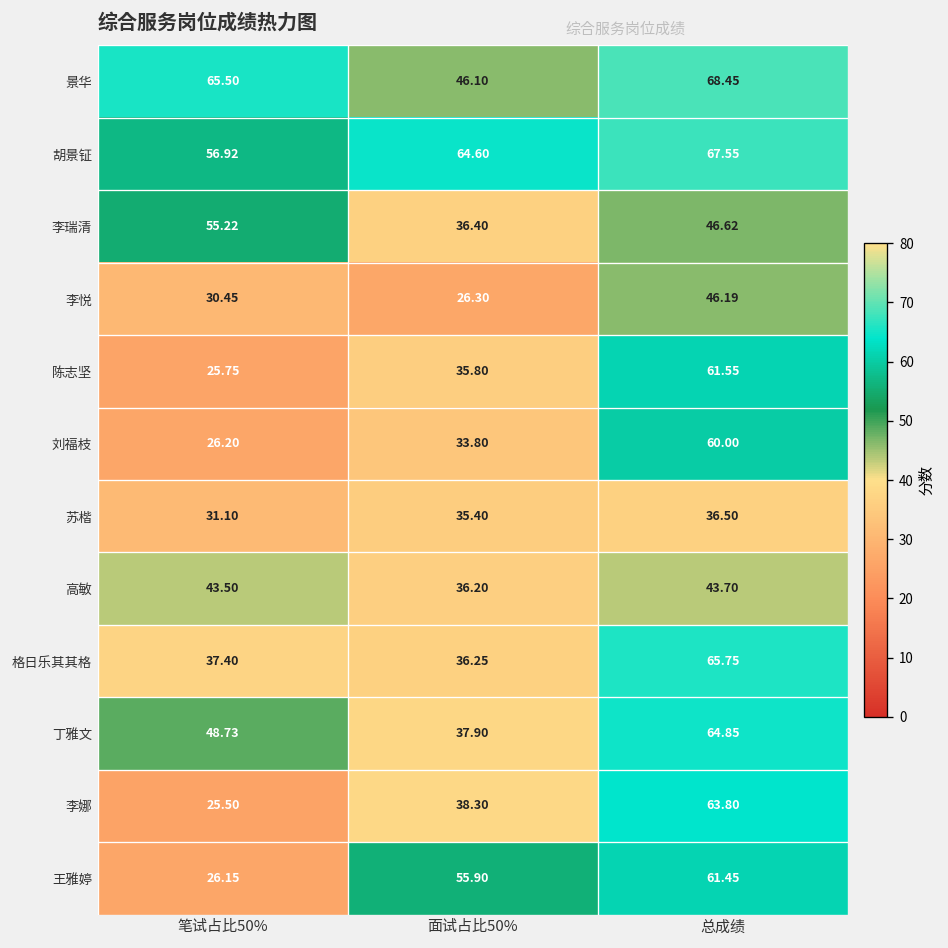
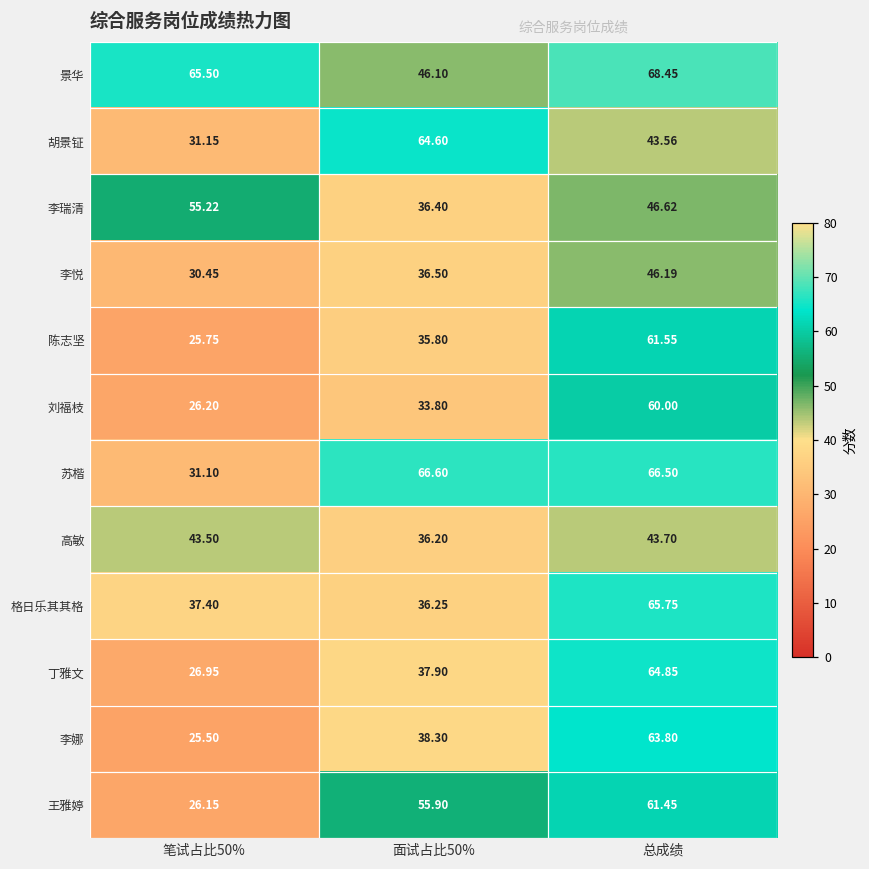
胡景钲, 笔试占比50%: 56.92 -> 31.15
胡景钲, 总成绩: 67.55 -> 43.56
李悦, 面试占比50%: 26.30 -> 36.50
苏楷, 面试占比50%: 35.40 -> 66.60
苏楷, 总成绩: 36.50 -> 66.50
丁雅文, 笔试占比50%: 48.73 -> 26.95
